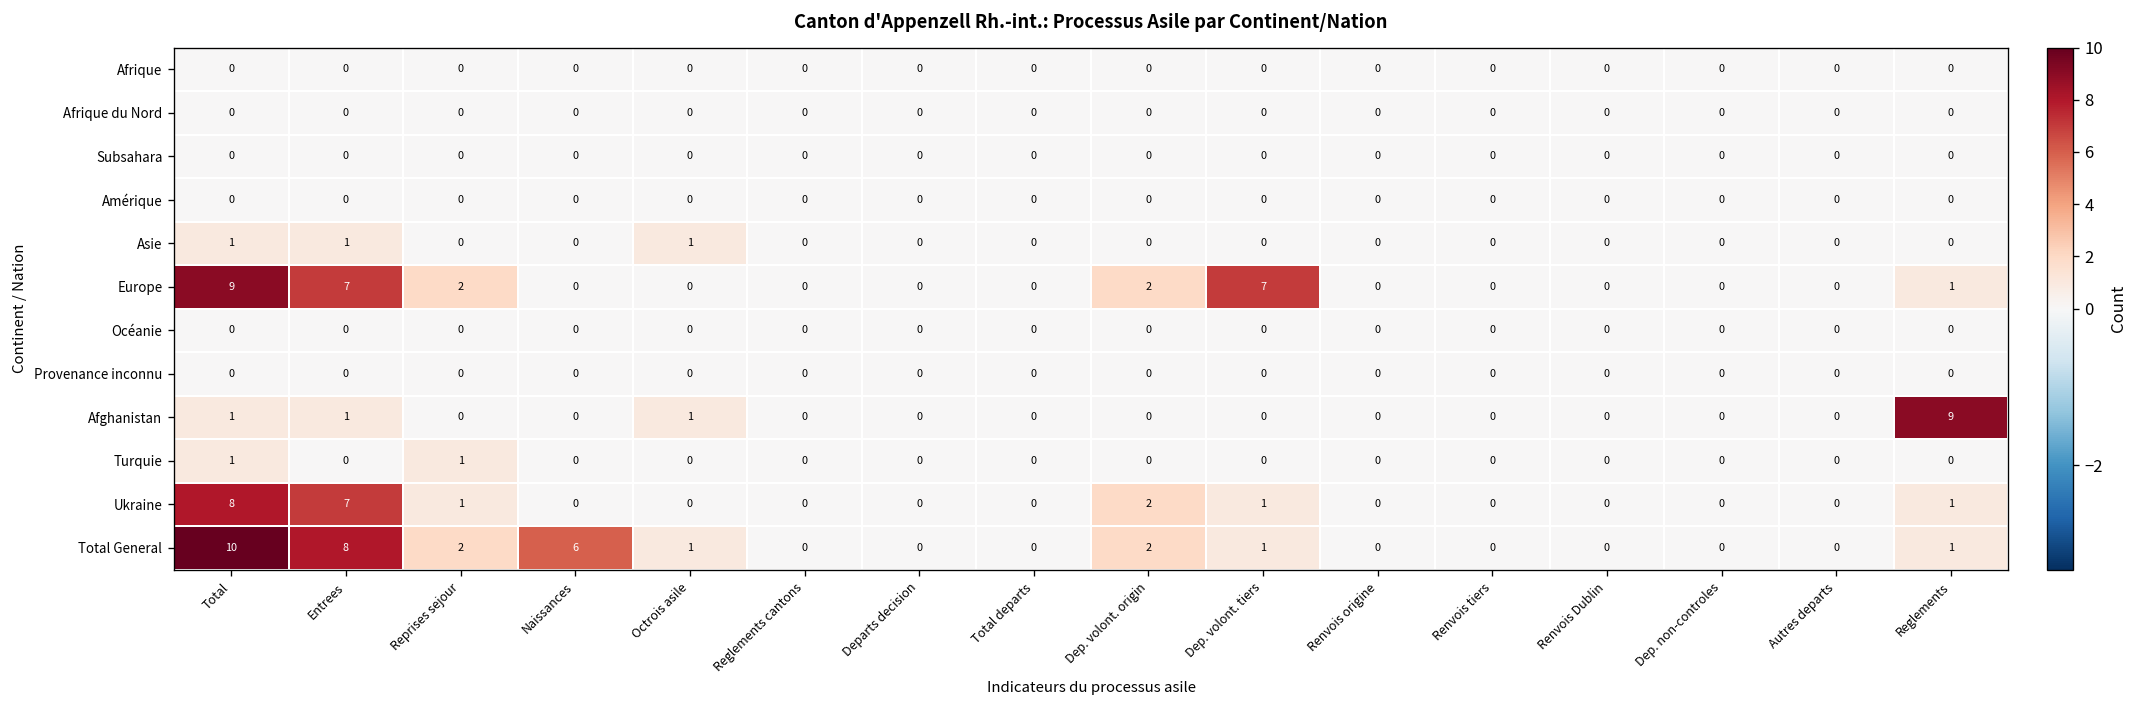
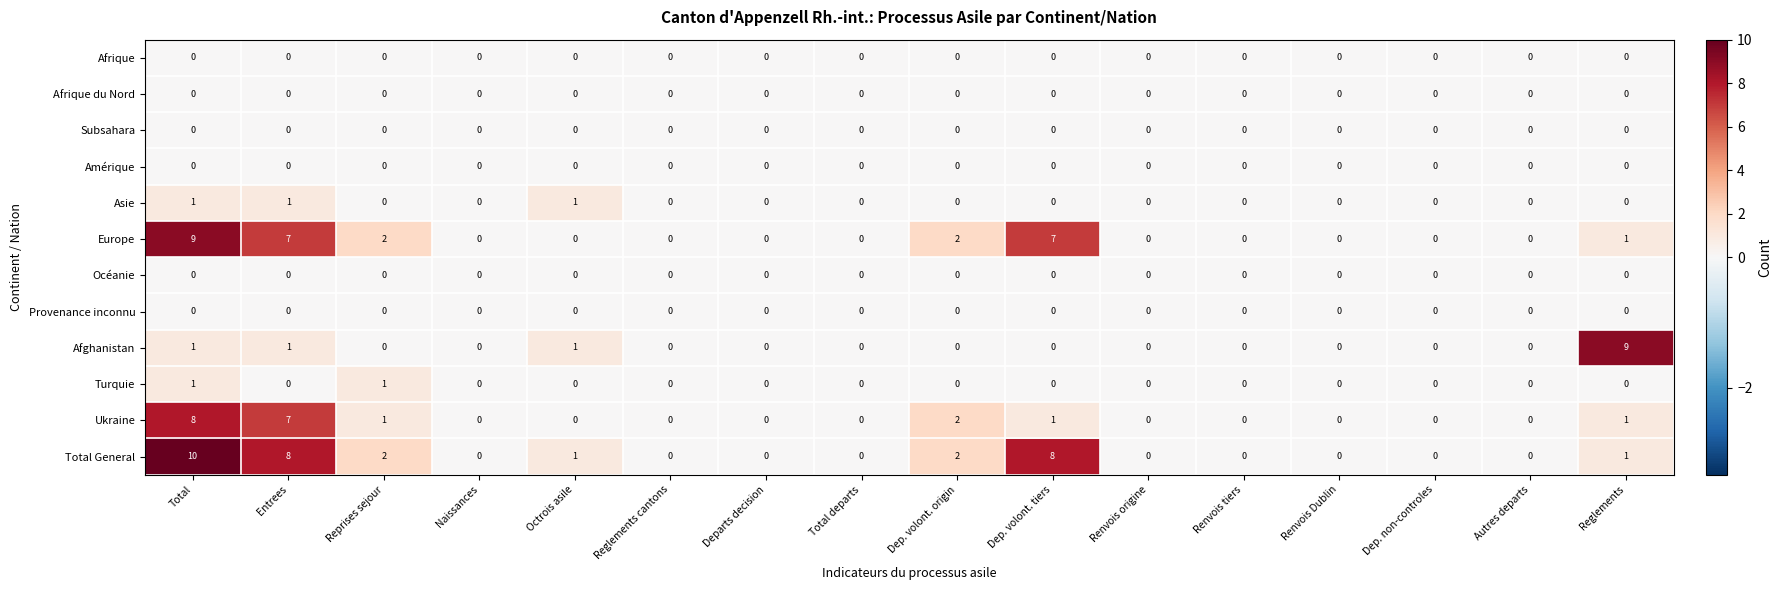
Total General, Naissances: 6 -> 0
Total General, Dep. volont. tiers: 1 -> 8
